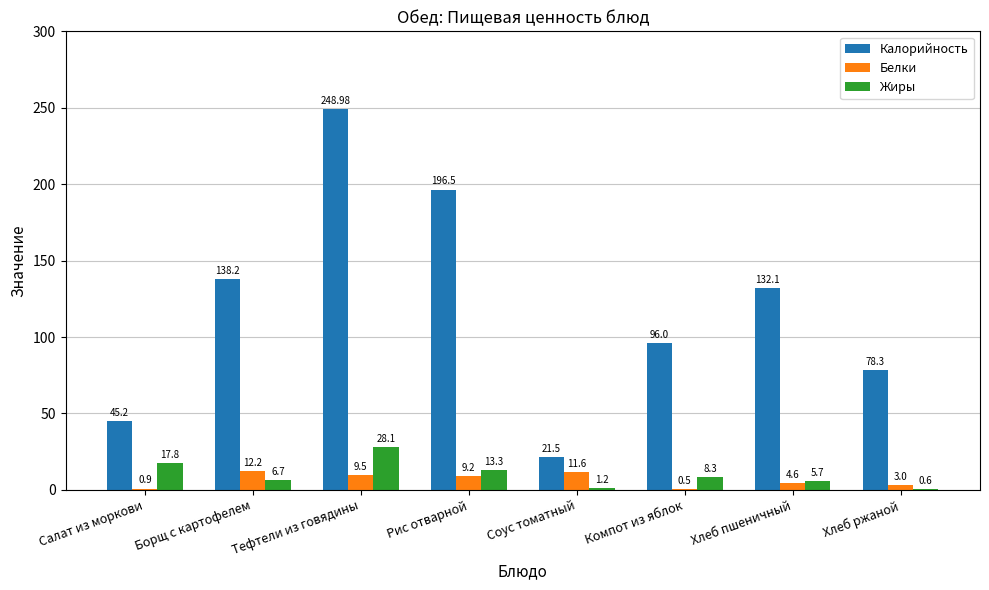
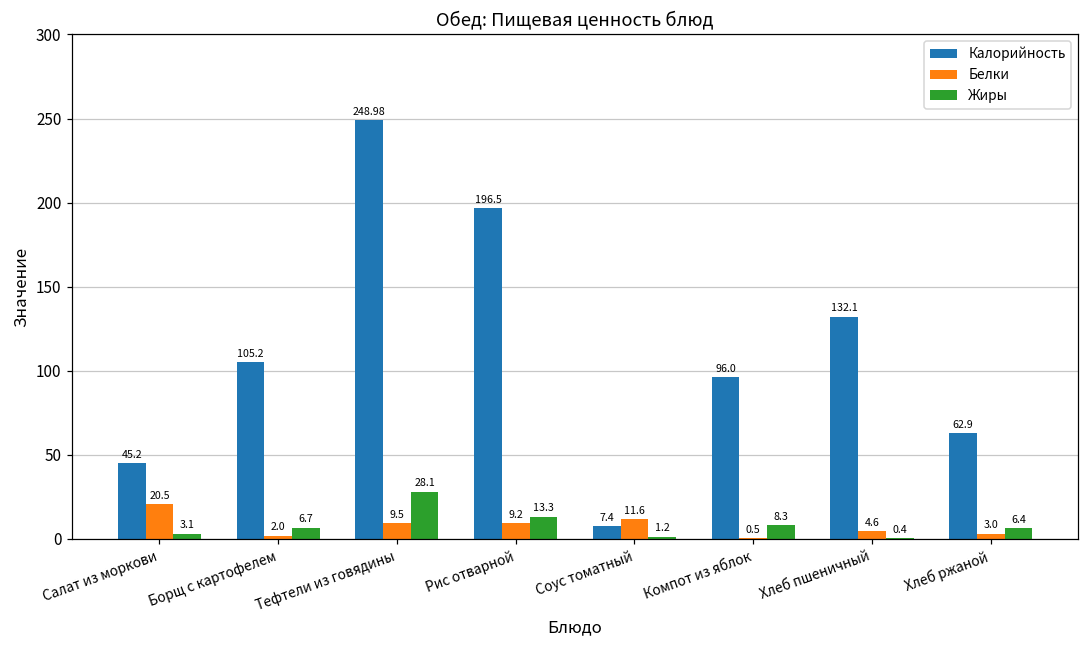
Белки, Салат из моркови: 0.9 -> 20.5
Жиры, Салат из моркови: 17.8 -> 3.1
Калорийность, Борщ с картофелем: 138.2 -> 105.2
Белки, Борщ с картофелем: 12.2 -> 2.0
Калорийность, Соус томатный: 21.5 -> 7.4
Жиры, Хлеб пшеничный: 5.7 -> 0.4
Калорийность, Хлеб ржаной: 78.3 -> 62.9
Жиры, Хлеб ржаной: 0.6 -> 6.4
